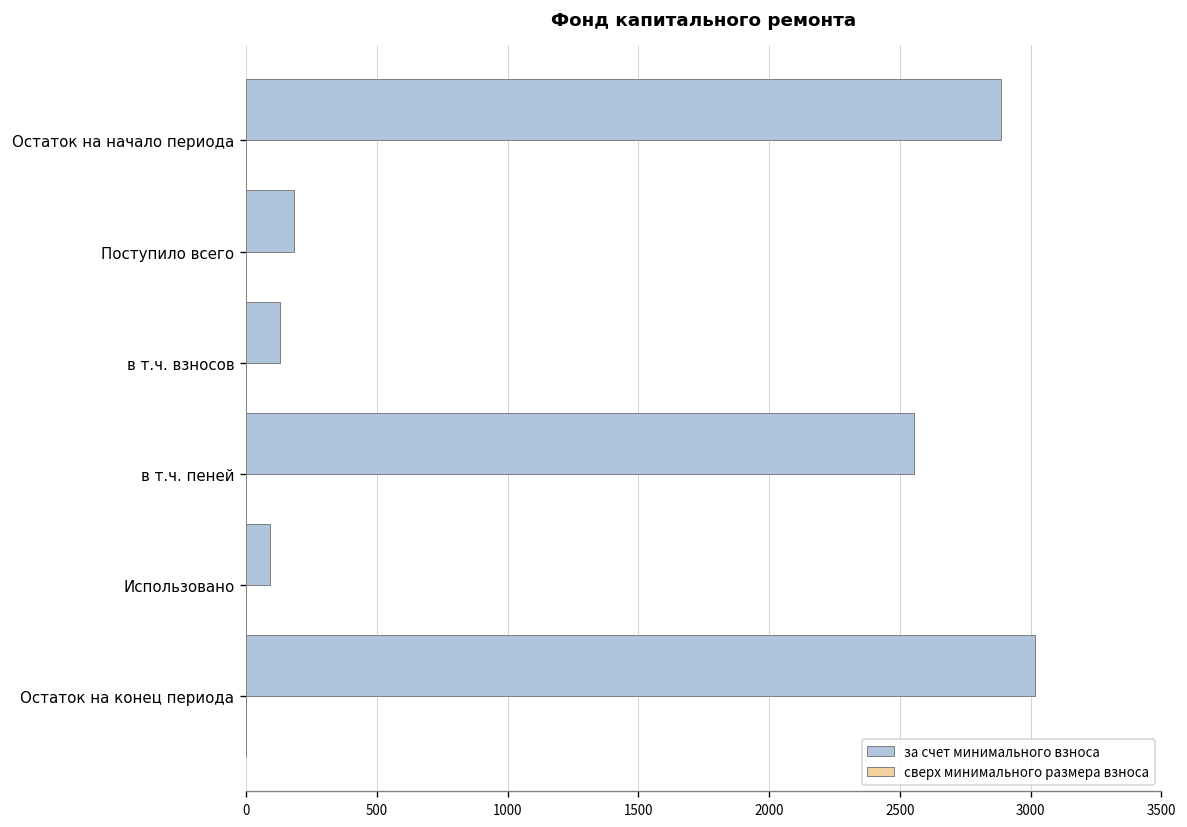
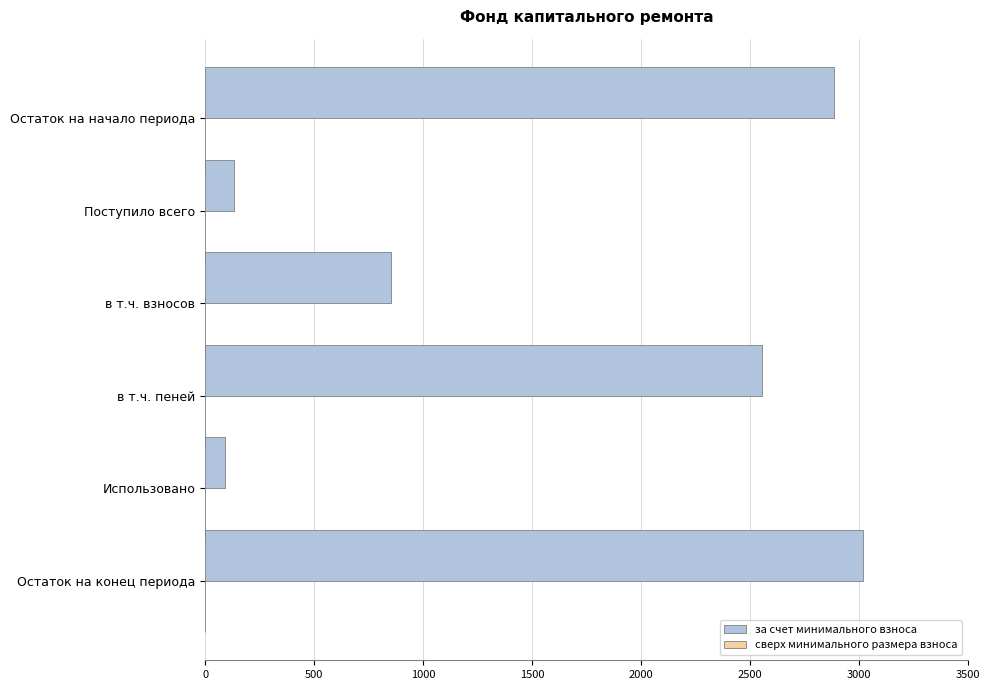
за счет минимального взноса, Поступило всего: 180 -> 130
за счет минимального взноса, в т.ч. взносов: 130 -> 850
